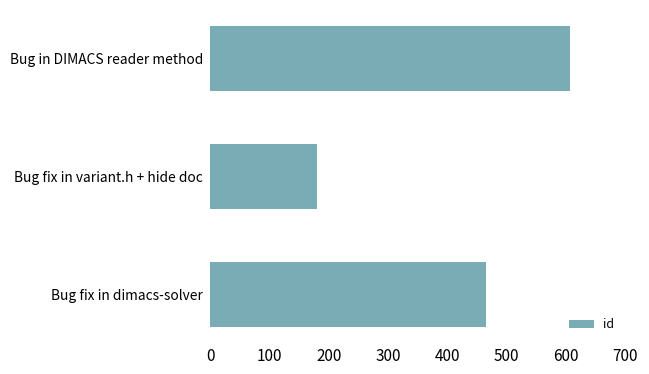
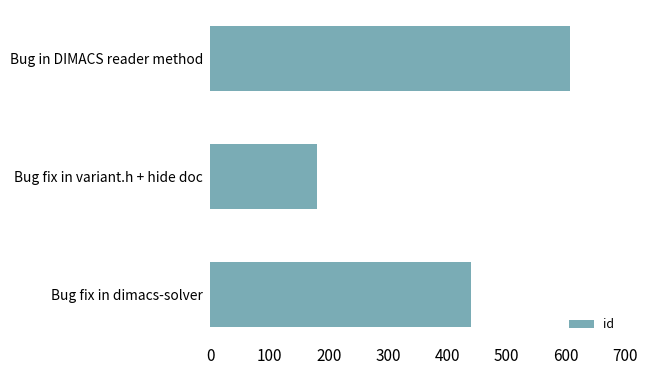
Bug fix in dimacs-solver: 470 -> 440
